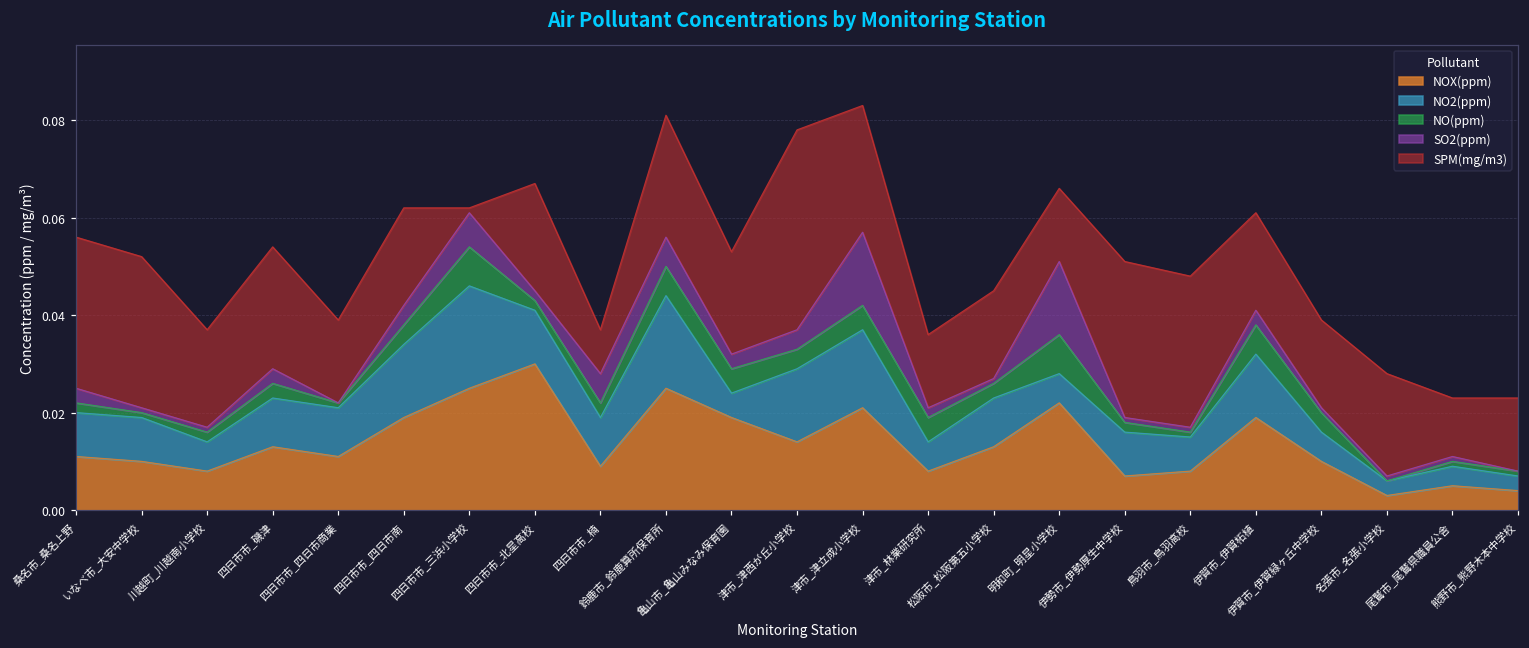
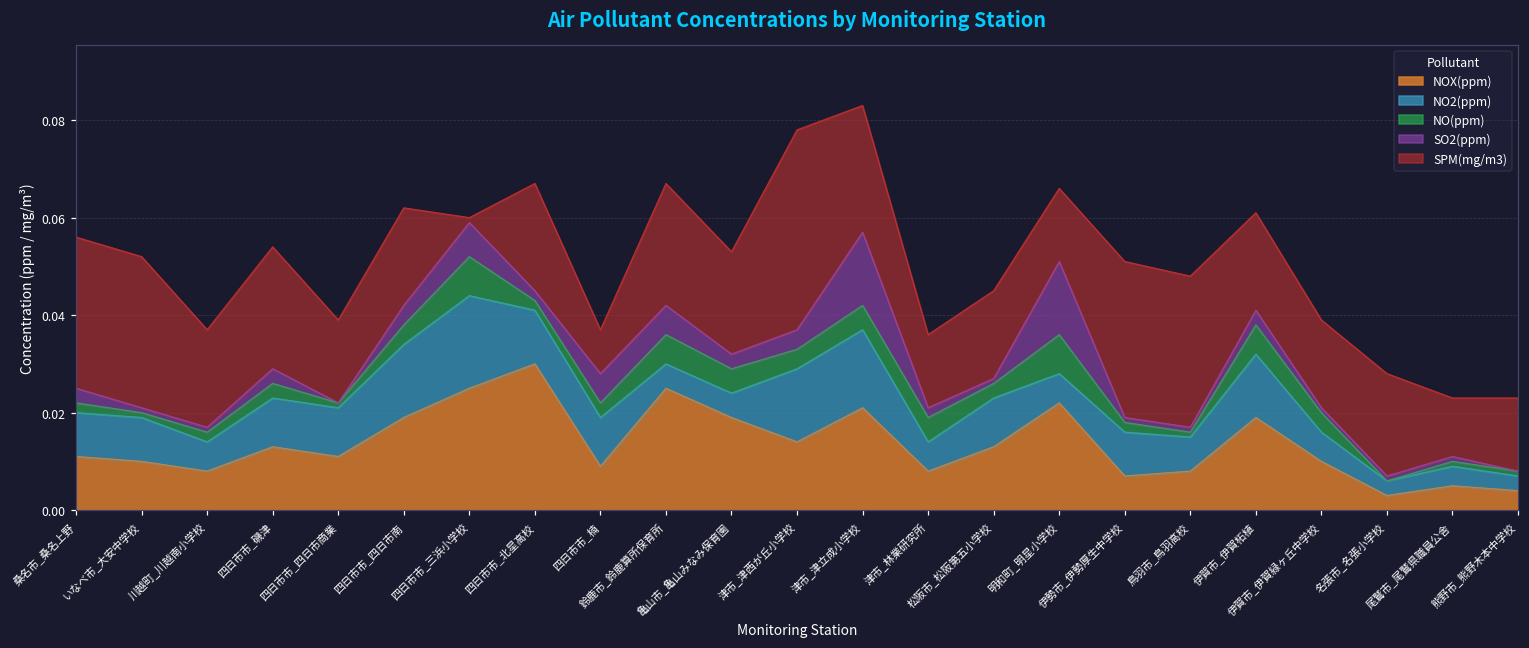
NO2(ppm), 四日市市_三浜小学校: 0.021 -> 0.019
NO2(ppm), 鈴鹿市_鈴鹿算所保育所: 0.019 -> 0.005
